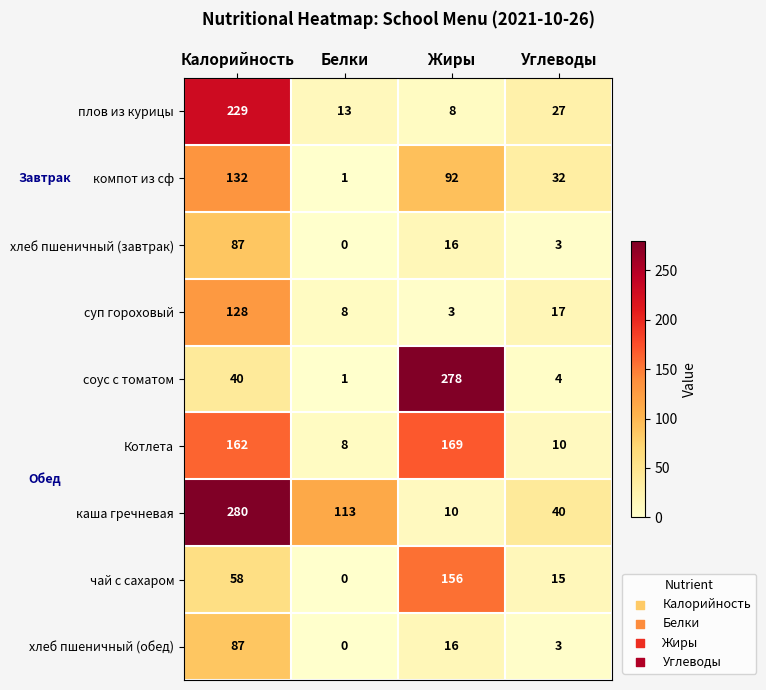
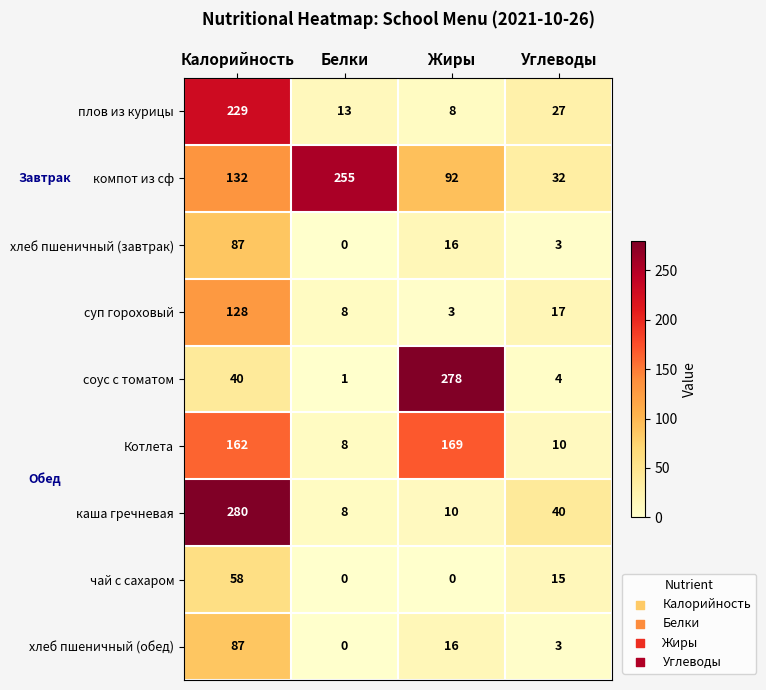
компот из сф, Белки: 1 -> 255
каша гречневая, Белки: 113 -> 8
чай с сахаром, Жиры: 156 -> 0
